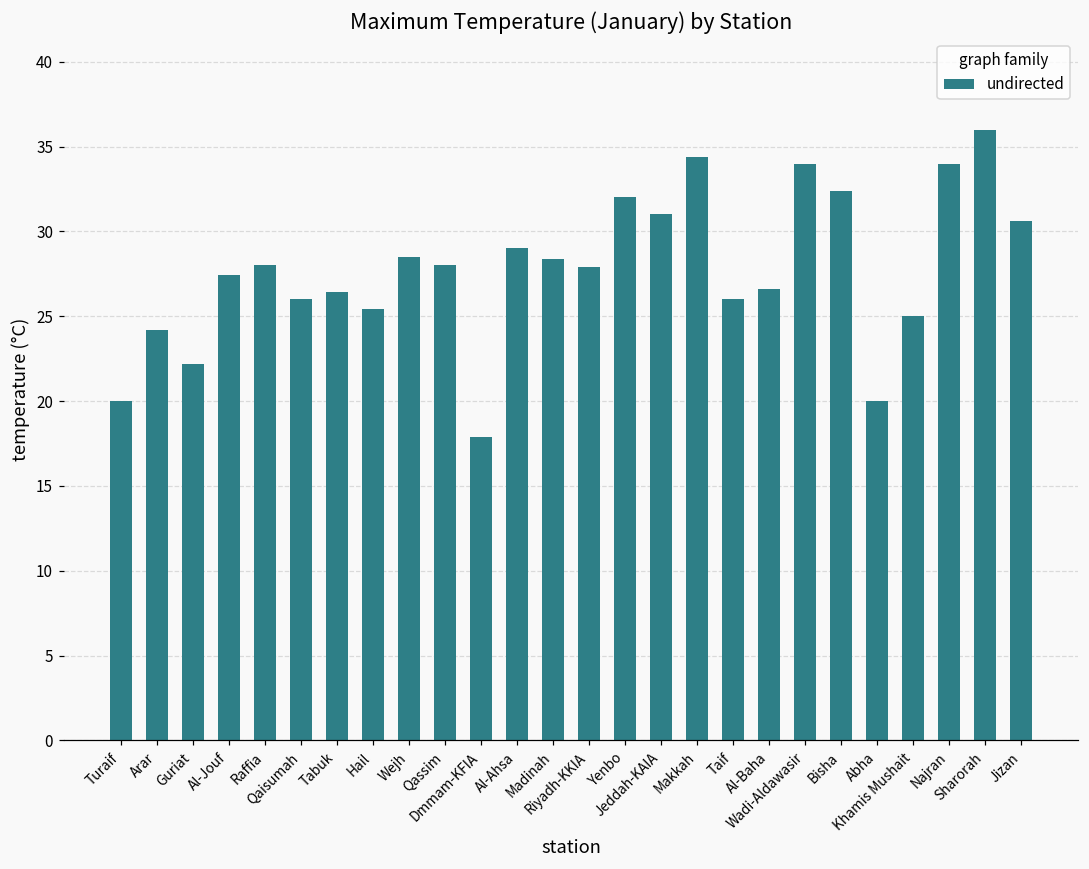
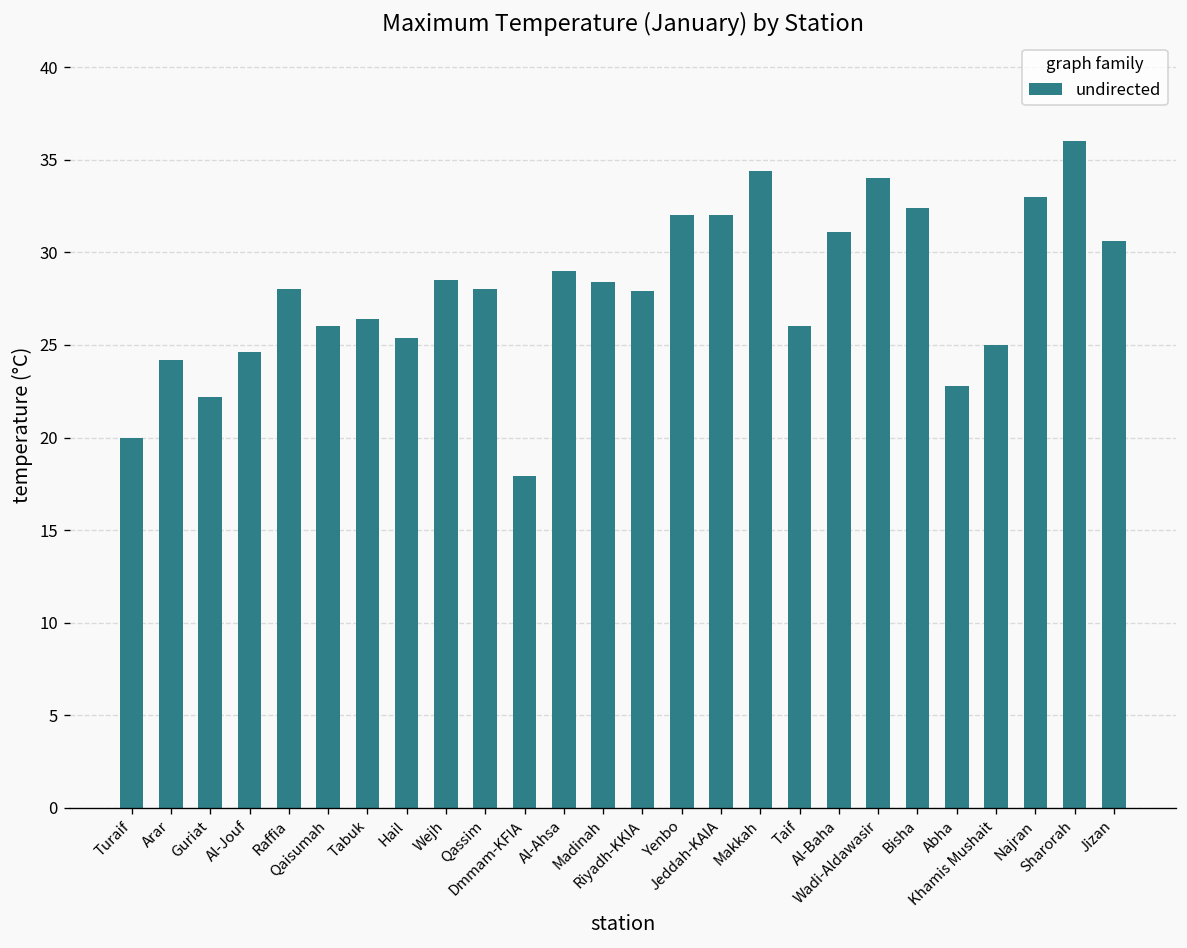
Al-Jouf: 27.4 -> 24.6
Jeddah-KAIA: 31 -> 32
Al-Baha: 26.6 -> 31.1
Abha: 20.0 -> 22.8
Najran: 34 -> 33
